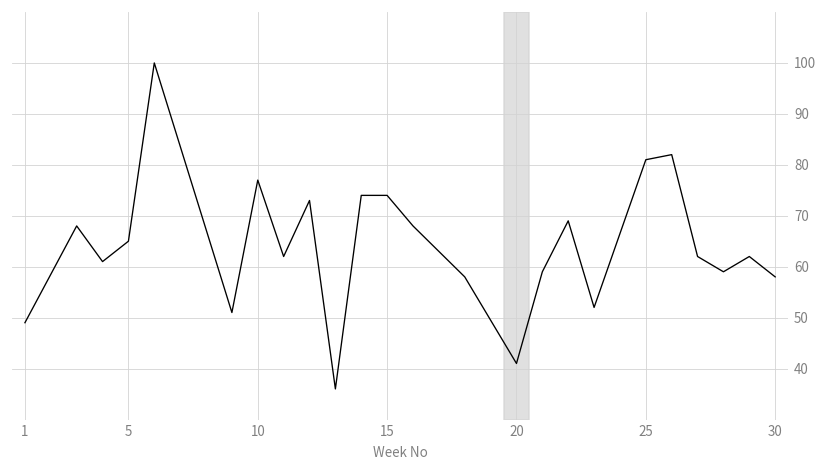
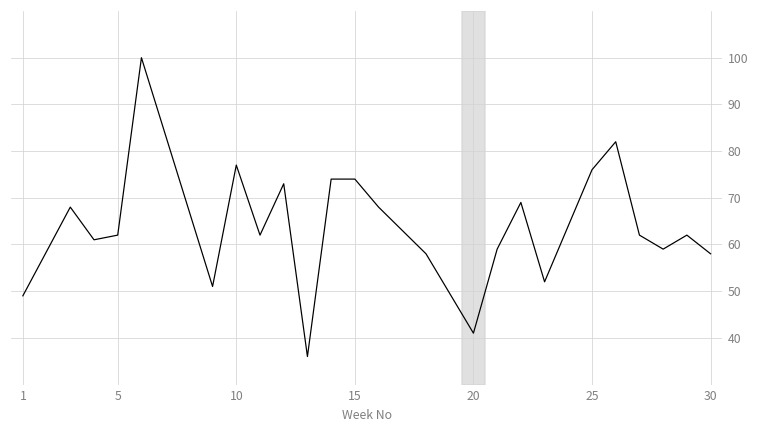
5: 65 -> 62
25: 81 -> 76
